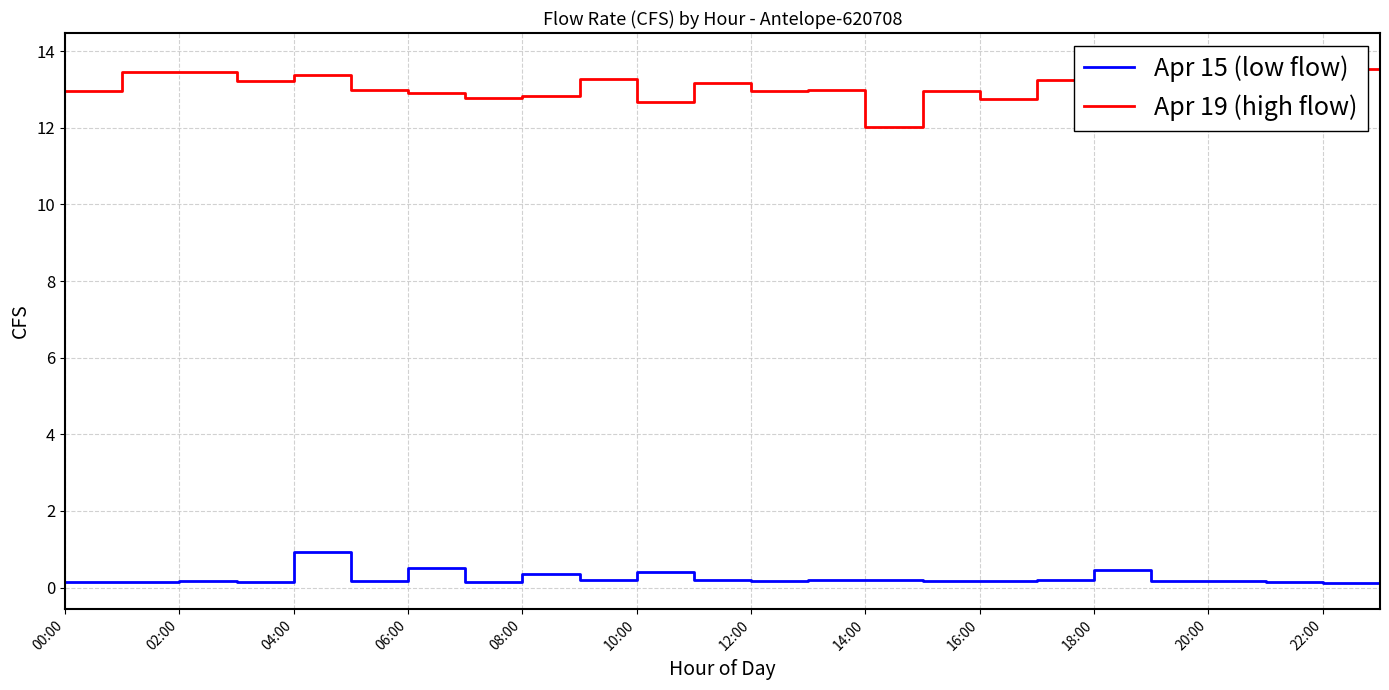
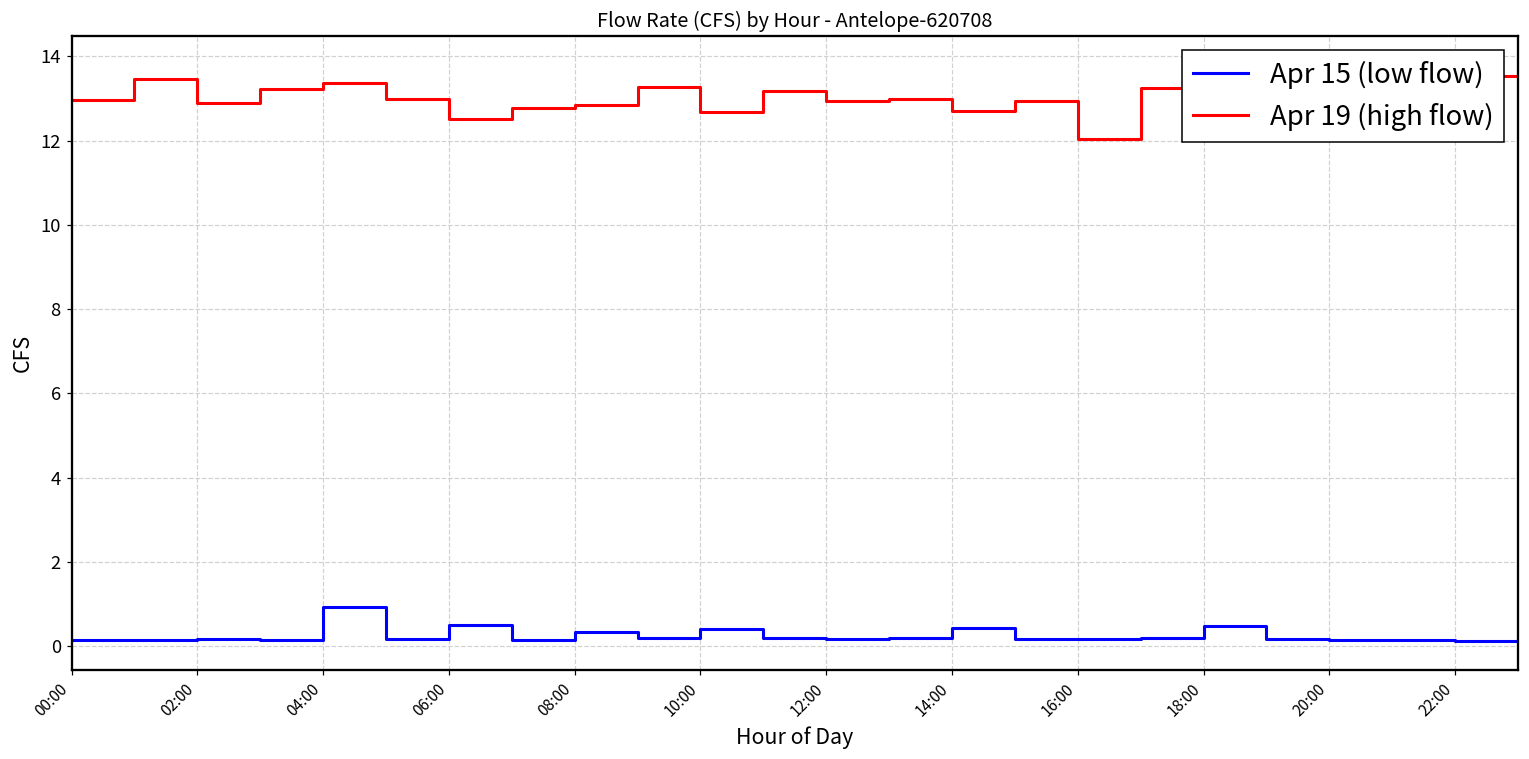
Apr 19 (high flow), 02:00: 13.5 -> 12.9
Apr 19 (high flow), 06:00: 12.9 -> 12.5
Apr 15 (low flow), 14:00: 0.2 -> 0.4
Apr 19 (high flow), 14:00: 12.0 -> 12.7
Apr 19 (high flow), 16:00: 12.8 -> 12.0
